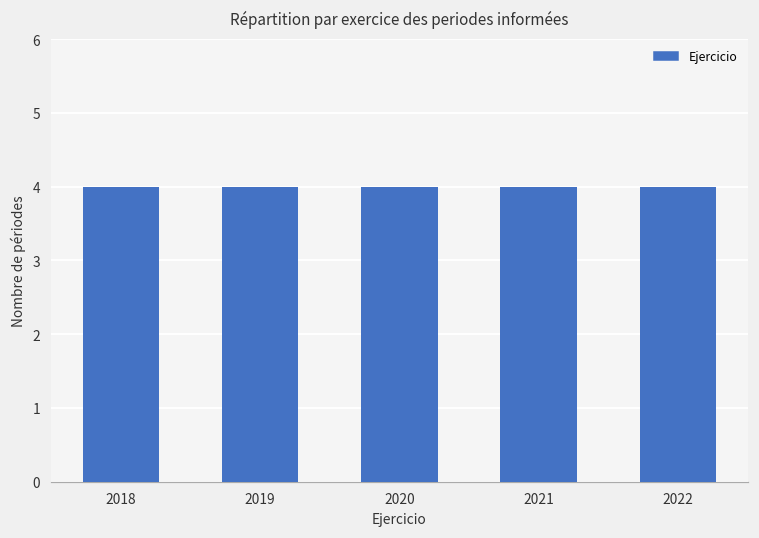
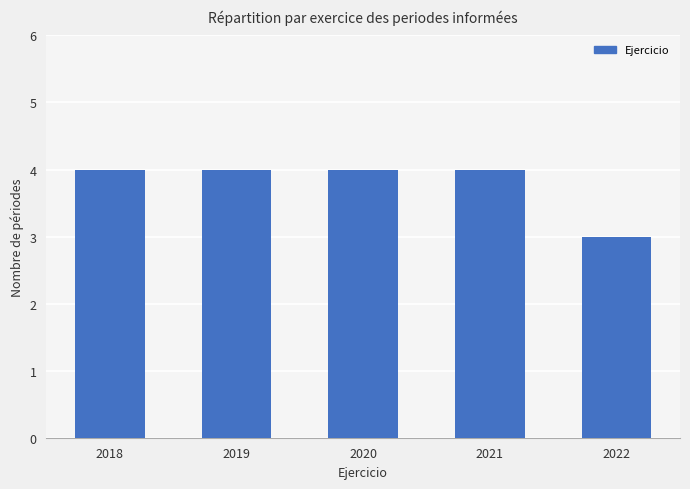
2022: 4 -> 3
